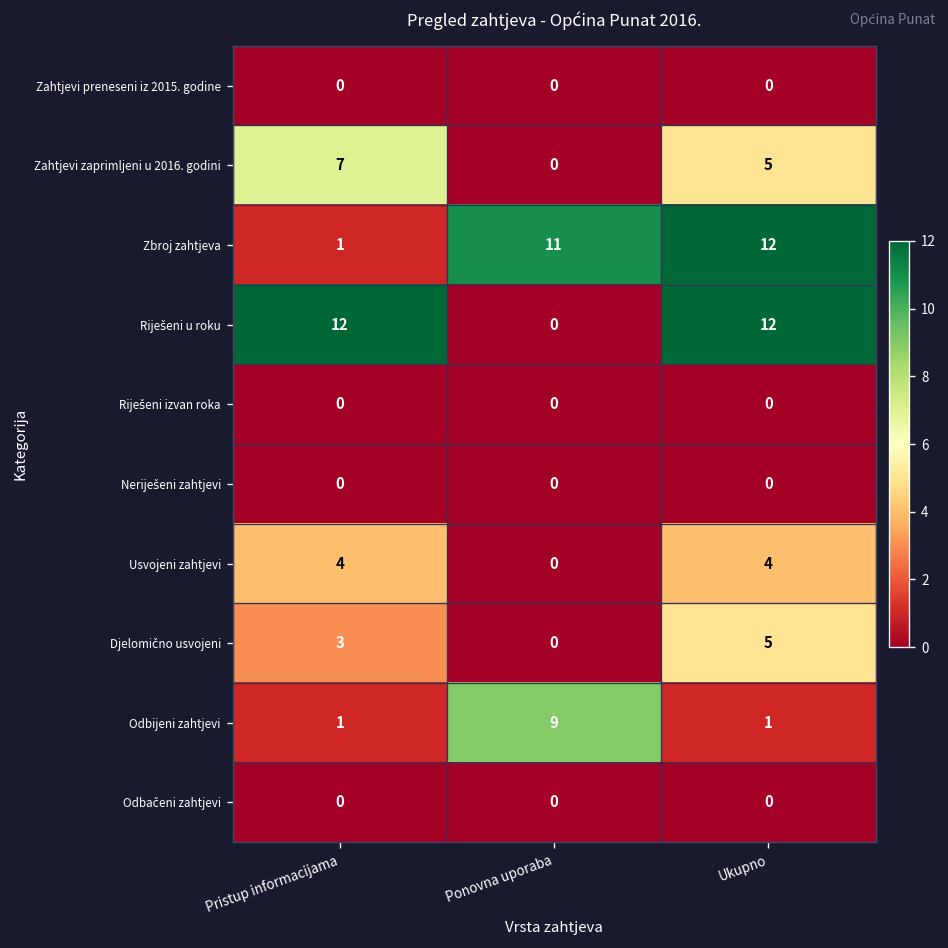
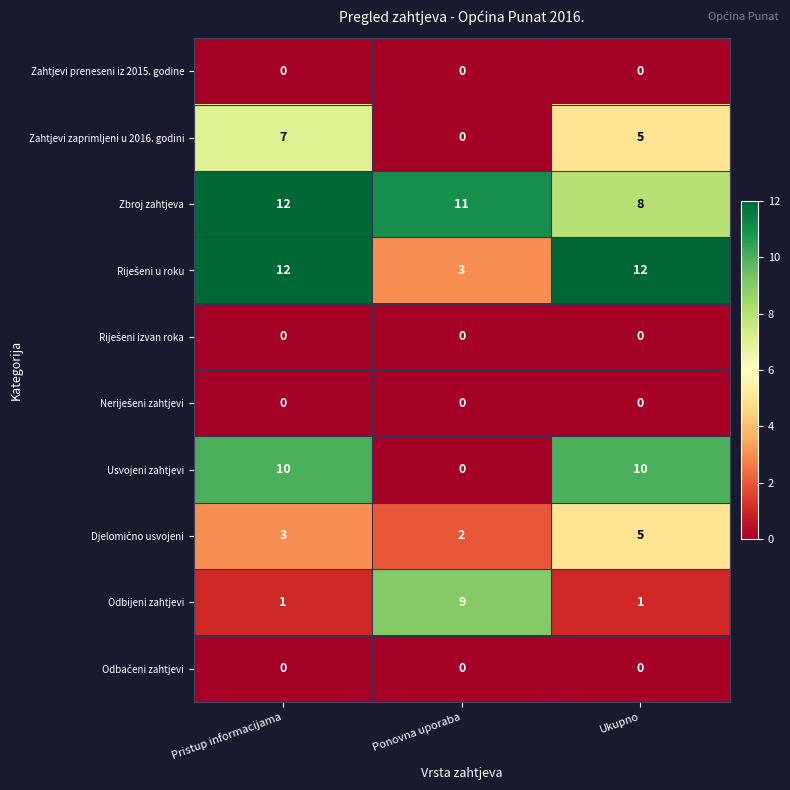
Zbroj zahtjeva, Pristup informacijama: 1 -> 12
Zbroj zahtjeva, Ukupno: 12 -> 8
Riješeni u roku, Ponovna uporaba: 0 -> 3
Usvojeni zahtjevi, Pristup informacijama: 4 -> 10
Usvojeni zahtjevi, Ukupno: 4 -> 10
Djelomično usvojeni, Ponovna uporaba: 0 -> 2
